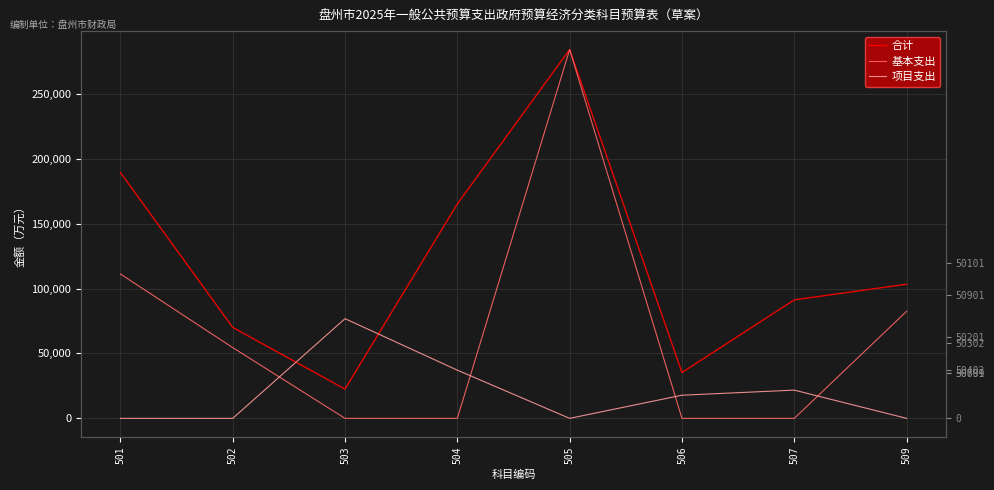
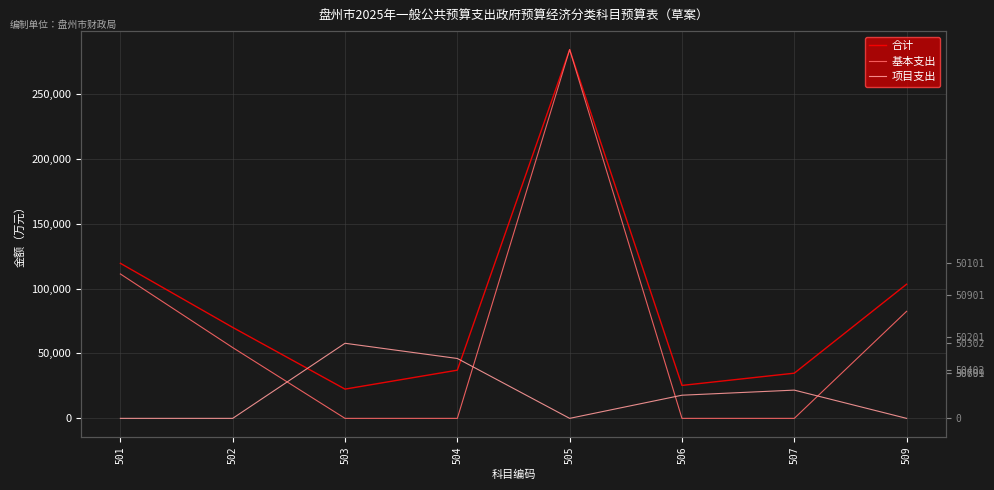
合计, 501: 189,000 -> 119,000
项目支出, 503: 77,000 -> 58,000
合计, 504: 165,000 -> 37,000
项目支出, 504: 37,000 -> 46,000
合计, 506: 35,000 -> 25,000
合计, 507: 91,000 -> 35,000
